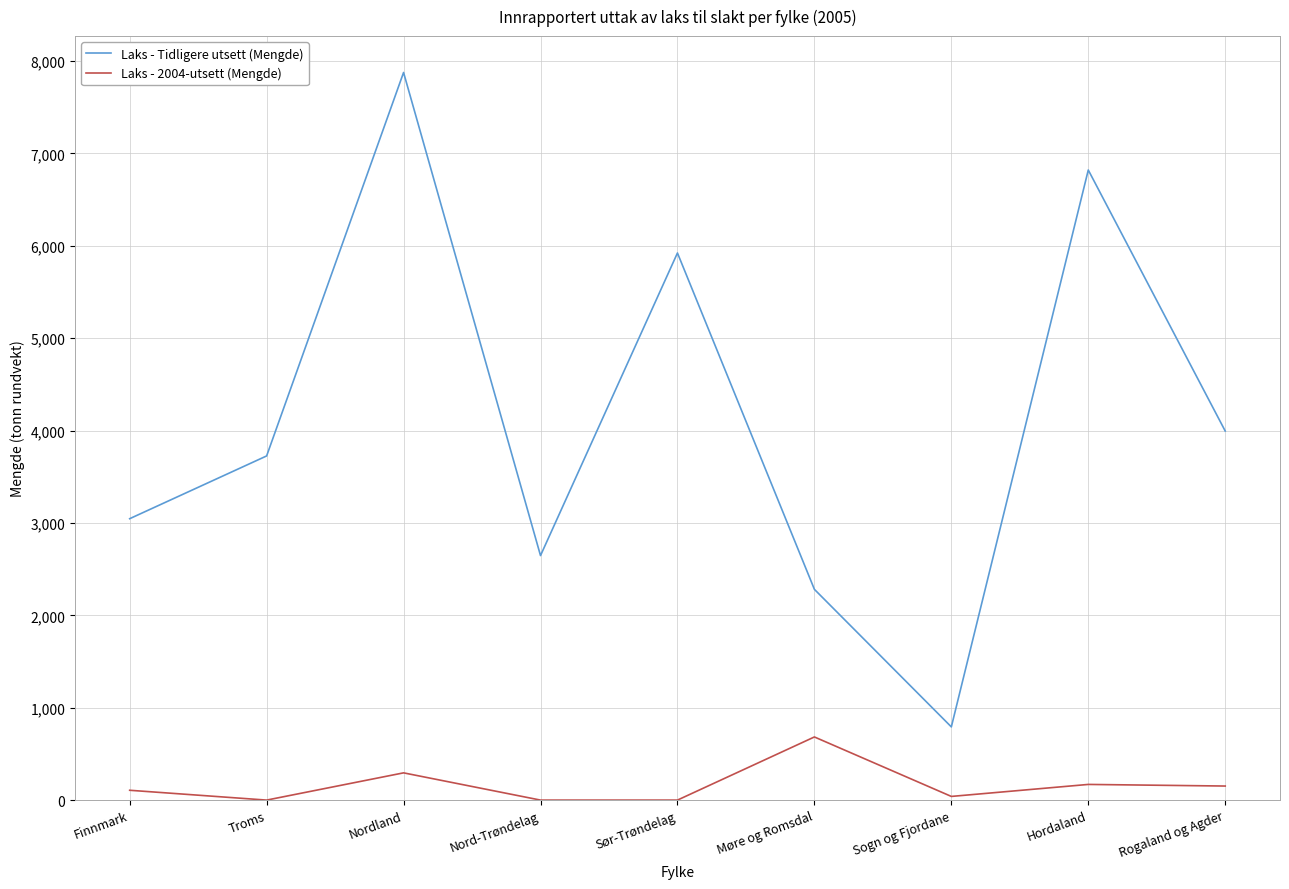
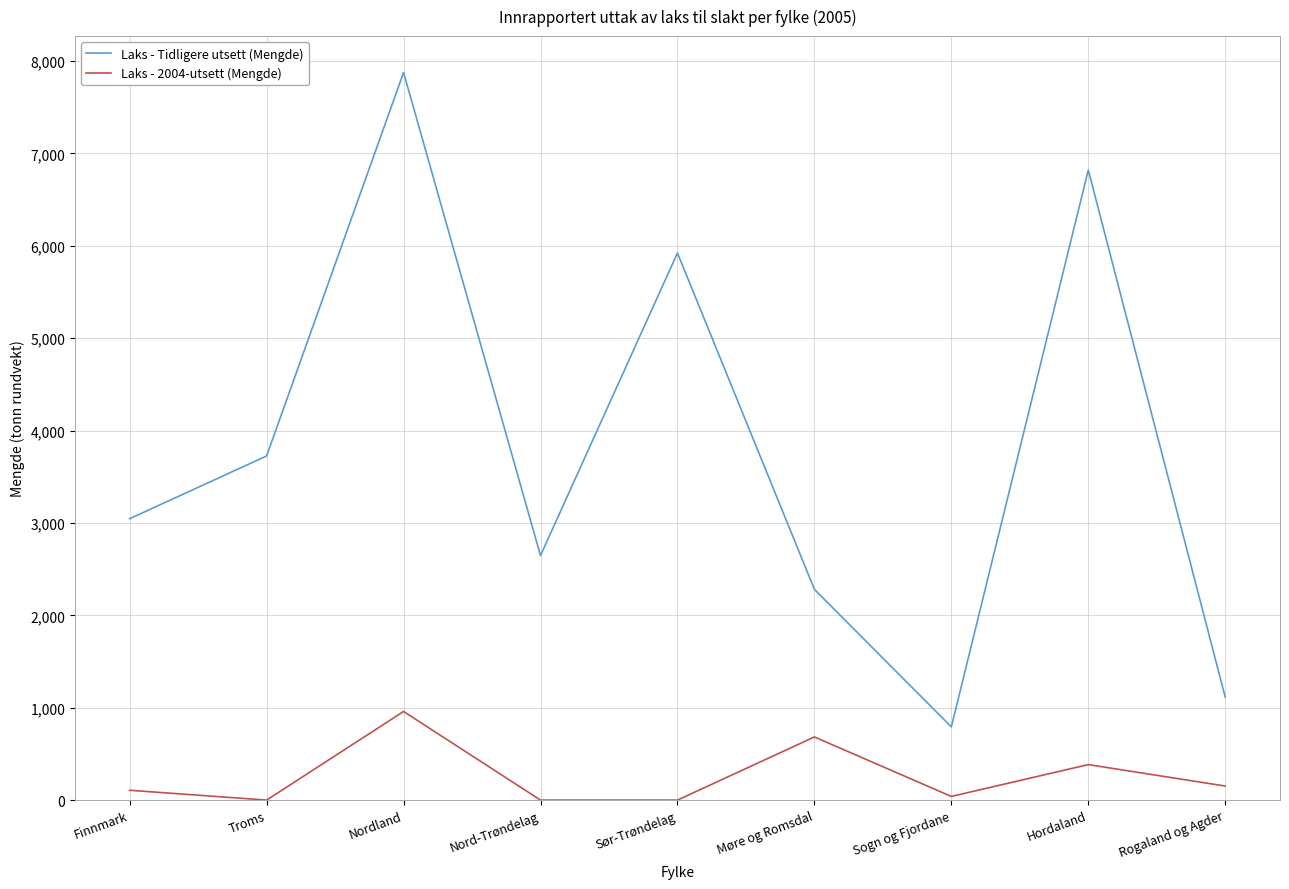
Laks - 2004-utsett (Mengde), Nordland: 300 -> 1,000
Laks - 2004-utsett (Mengde), Hordaland: 200 -> 400
Laks - Tidligere utsett (Mengde), Rogaland og Agder: 4,000 -> 1,100
